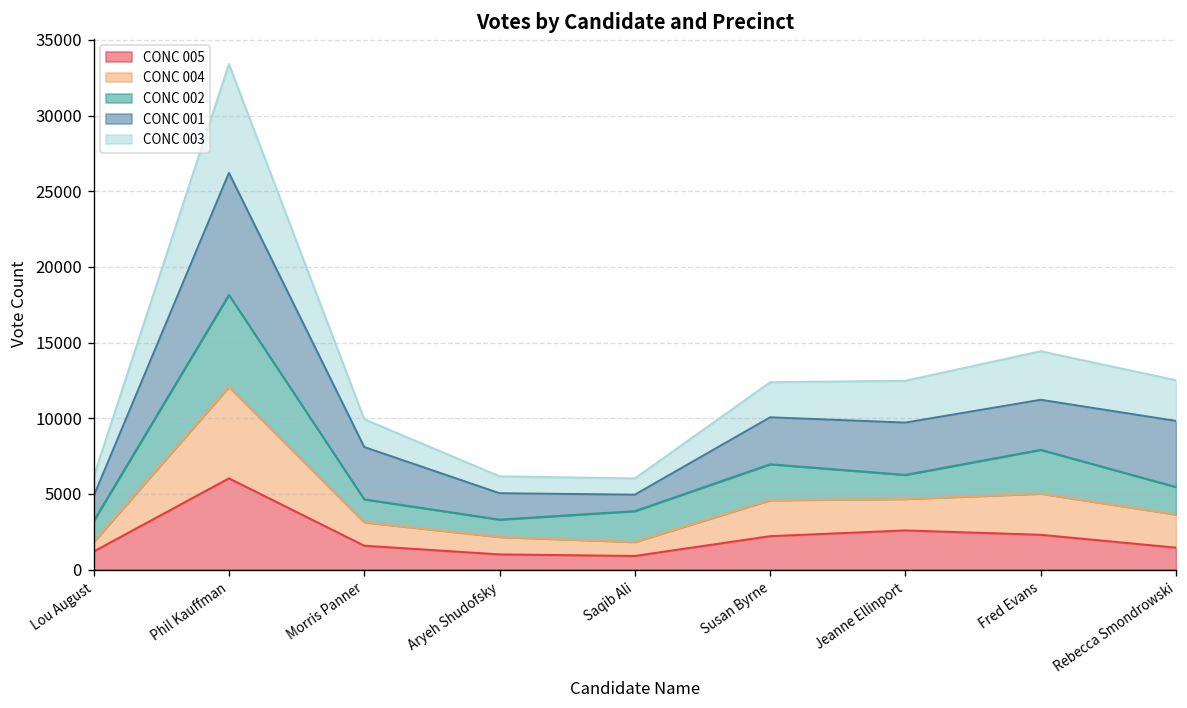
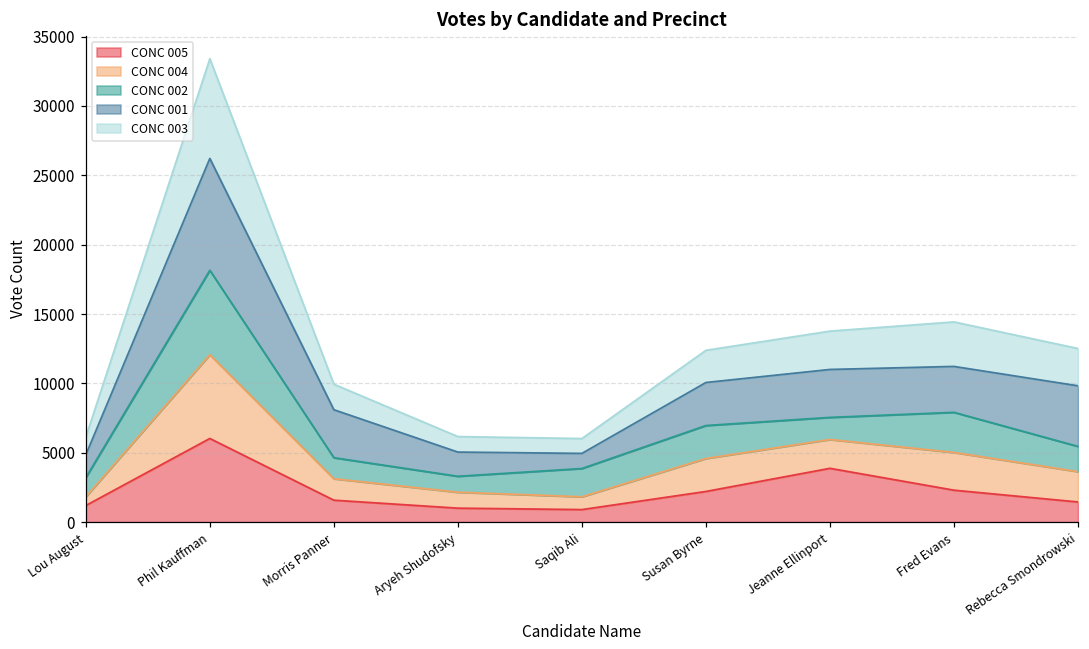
CONC 005, Jeanne Ellinport: 2600 -> 3900
